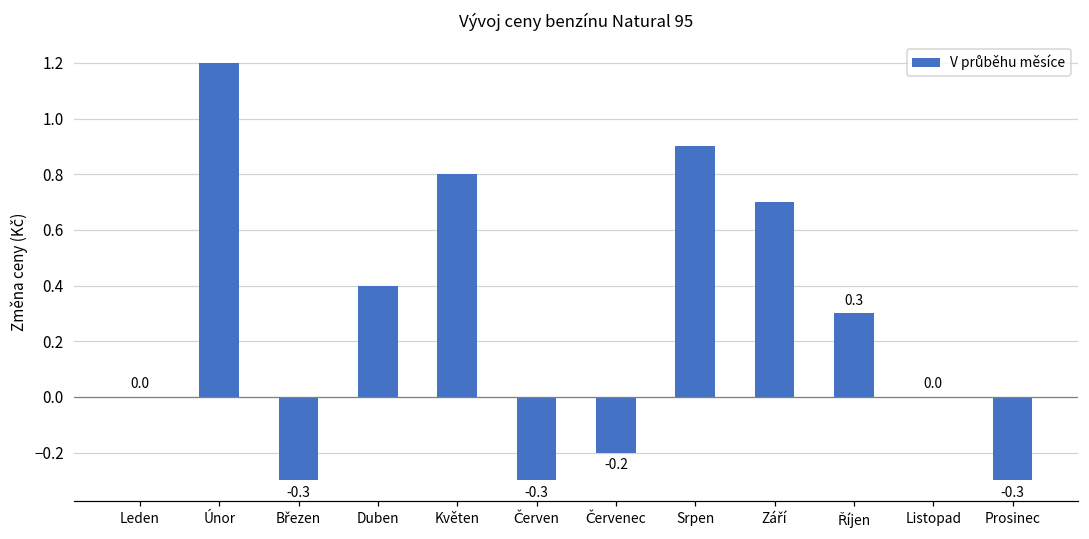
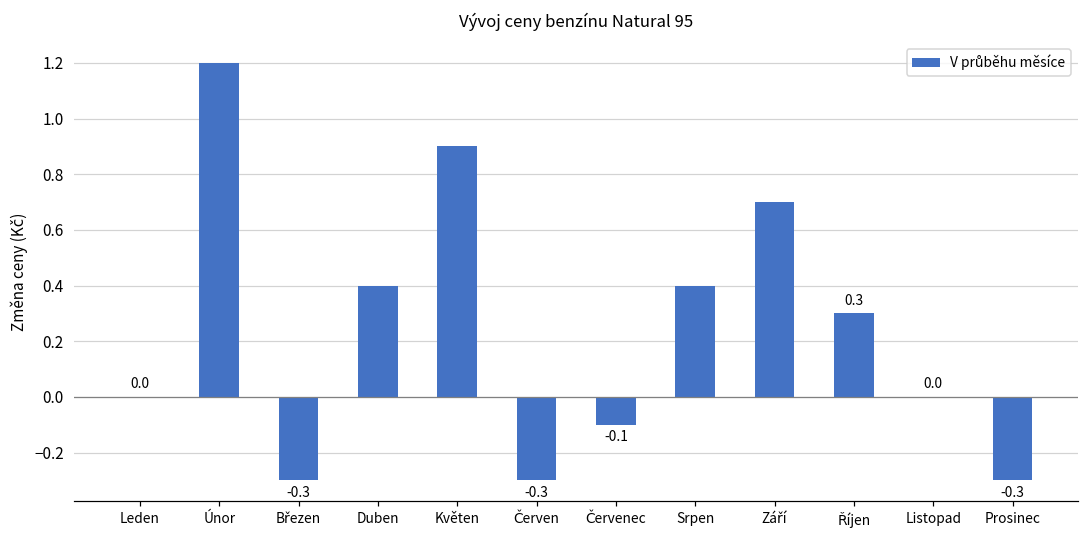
Květen: 0.8 -> 0.9
Červenec: -0.2 -> -0.1
Srpen: 0.9 -> 0.4
